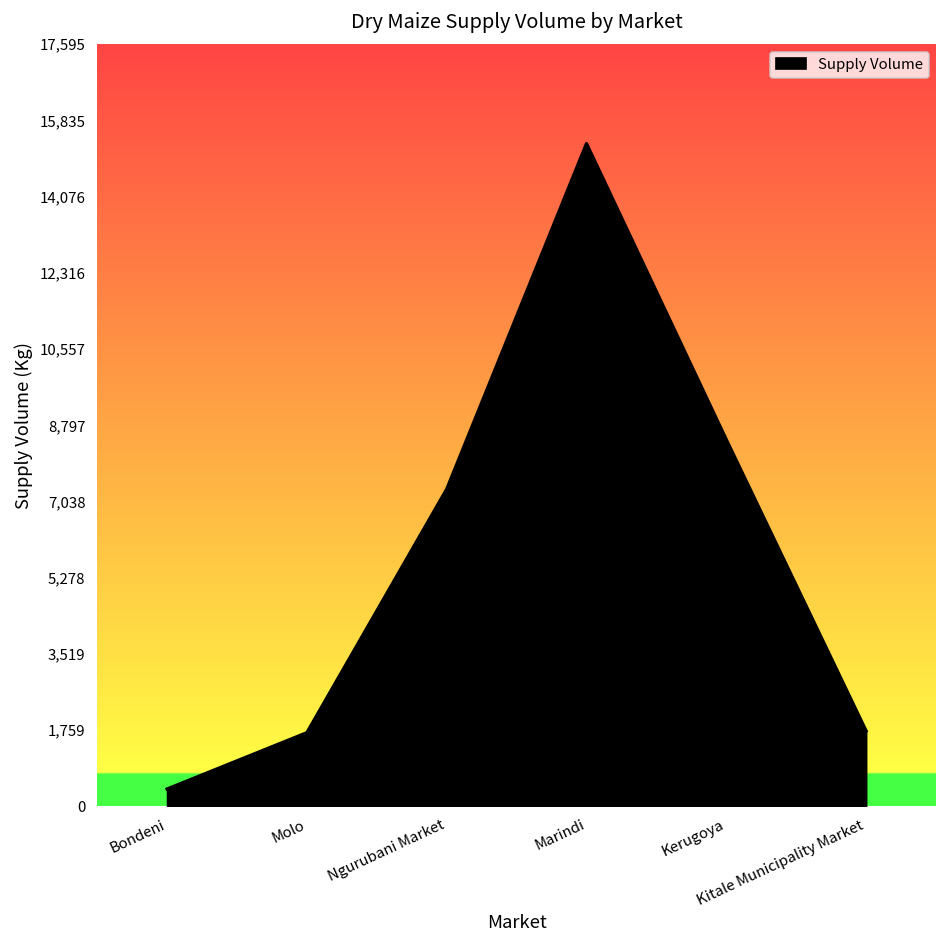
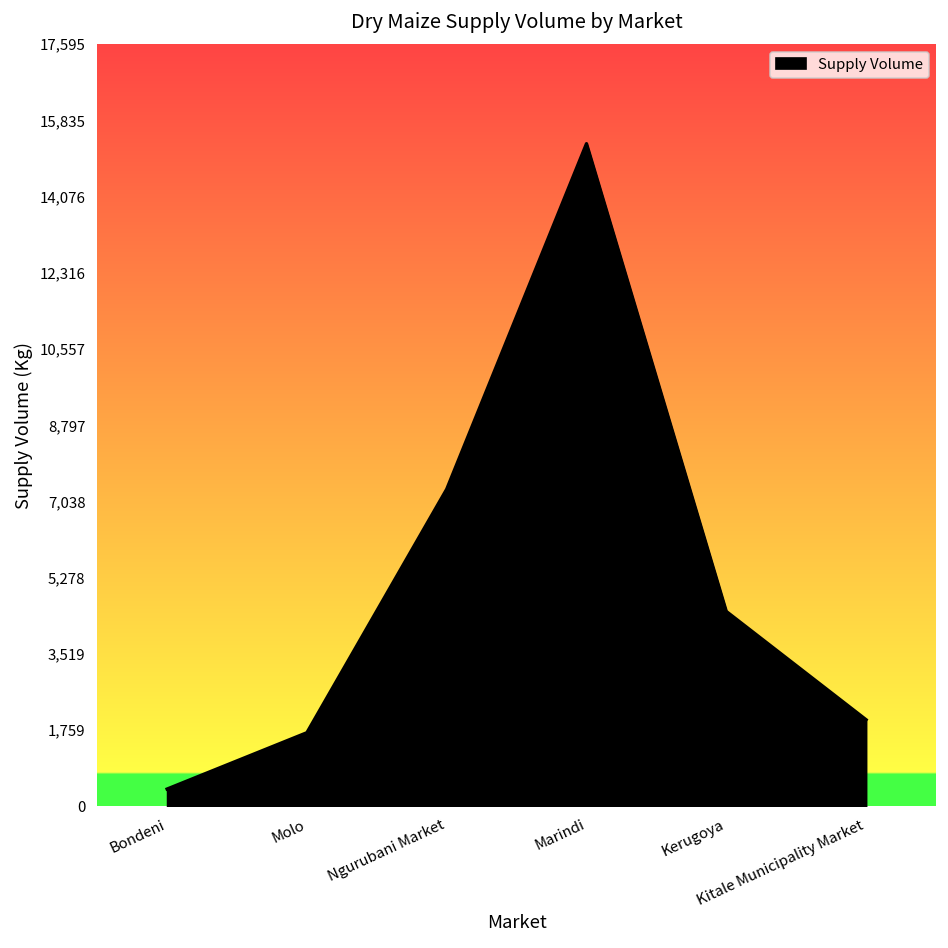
Kerugoya: 8,500 -> 4,500
Kitale Municipality Market: 1,700 -> 2,000
